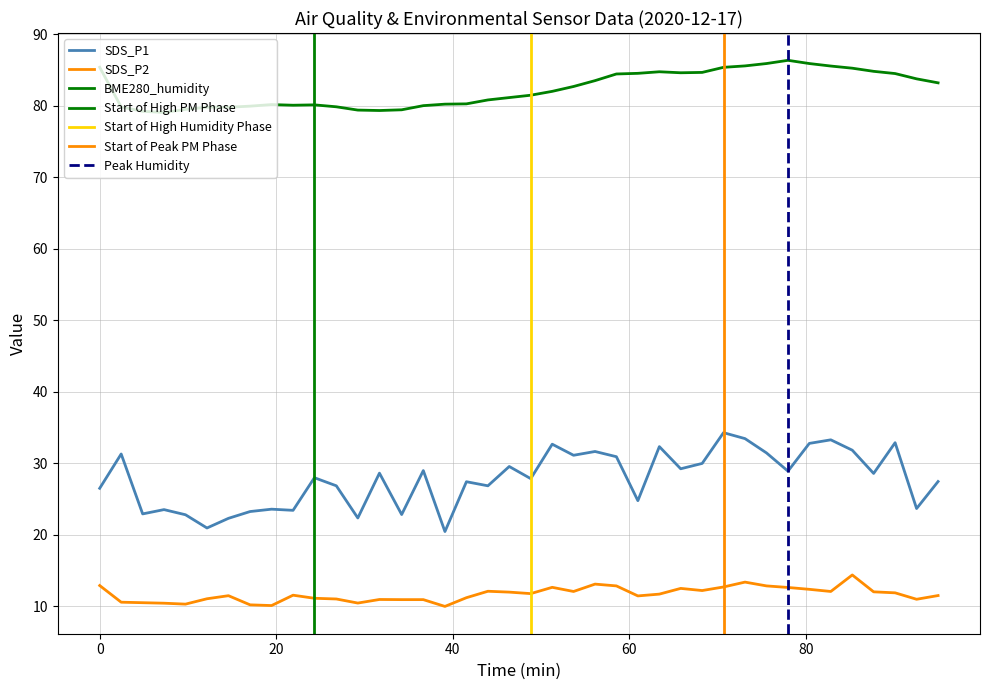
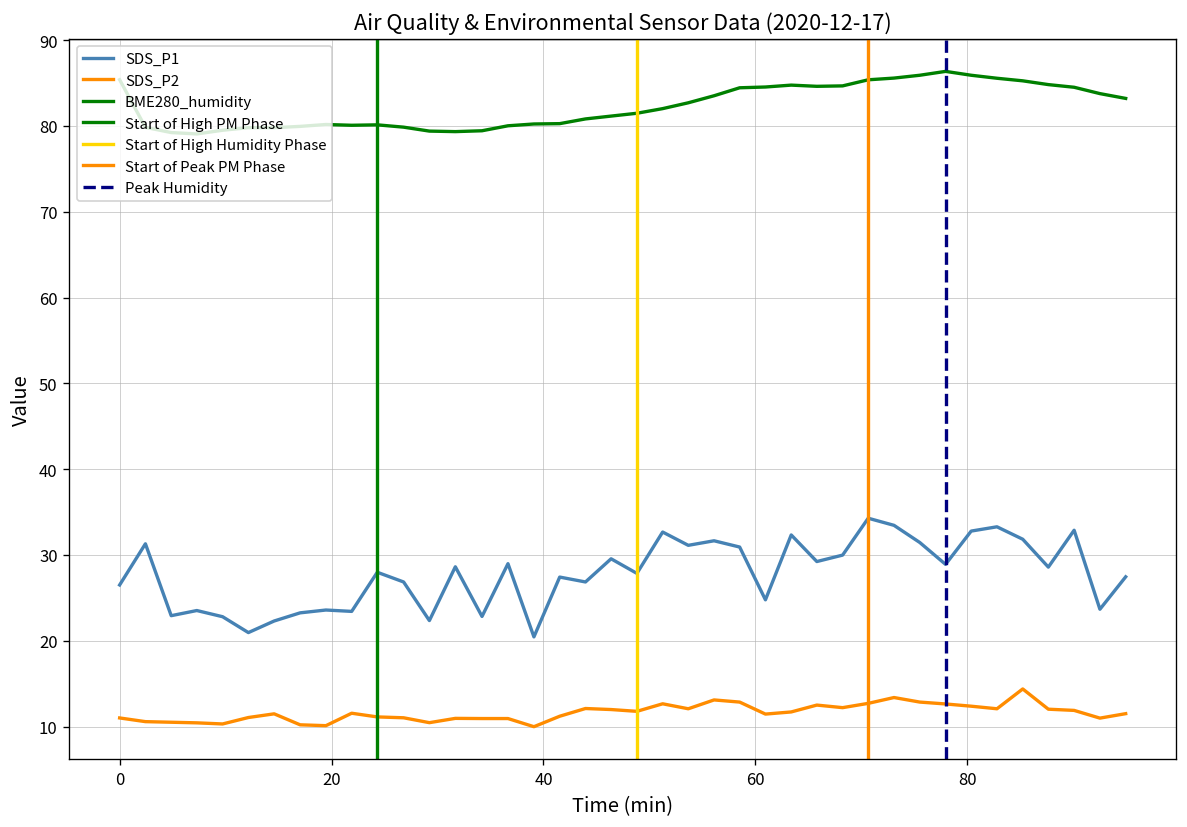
SDS_P2, 0: 13 -> 11
